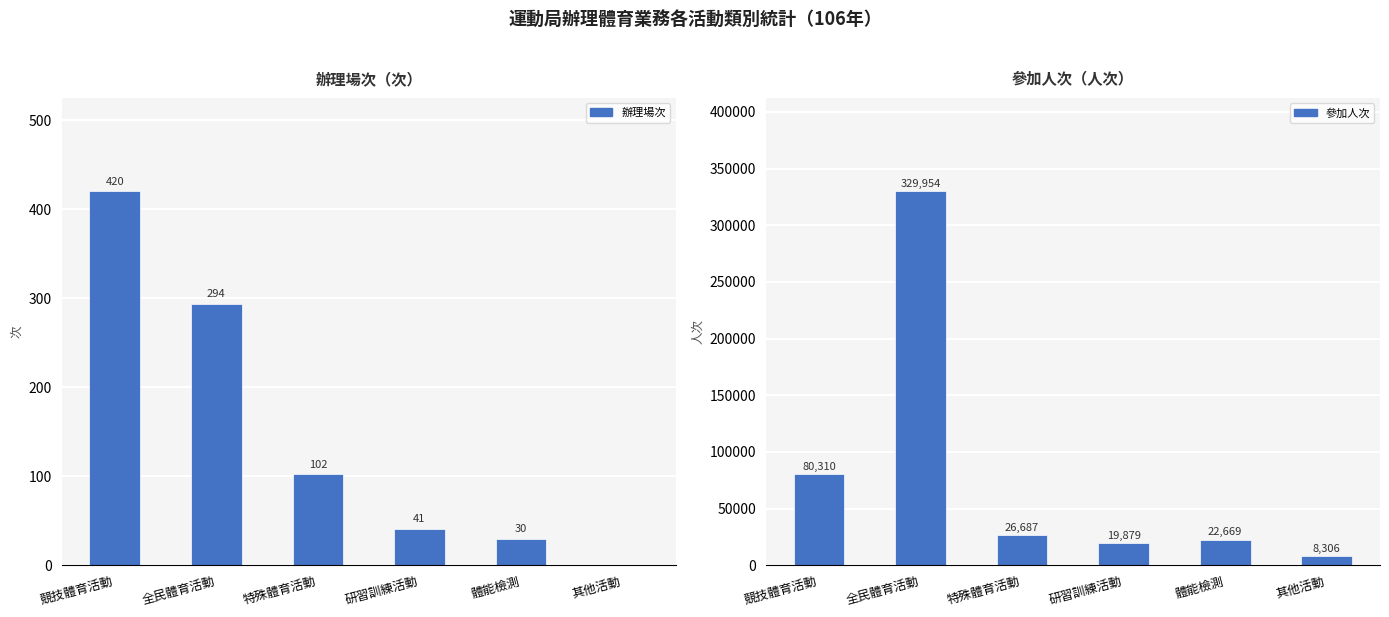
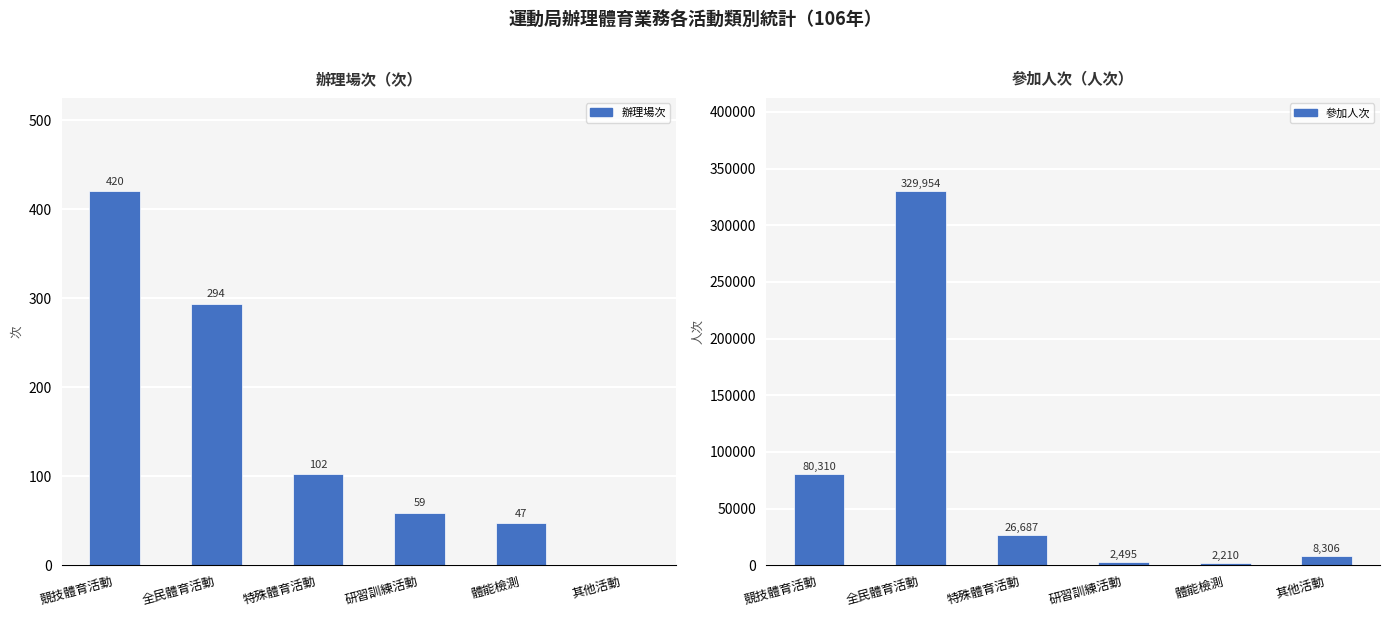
辦理場次（次）, 研習訓練活動: 41 -> 59
辦理場次（次）, 體能檢測: 30 -> 47
參加人次（人次）, 研習訓練活動: 19,879 -> 2,495
參加人次（人次）, 體能檢測: 22,669 -> 2,210
